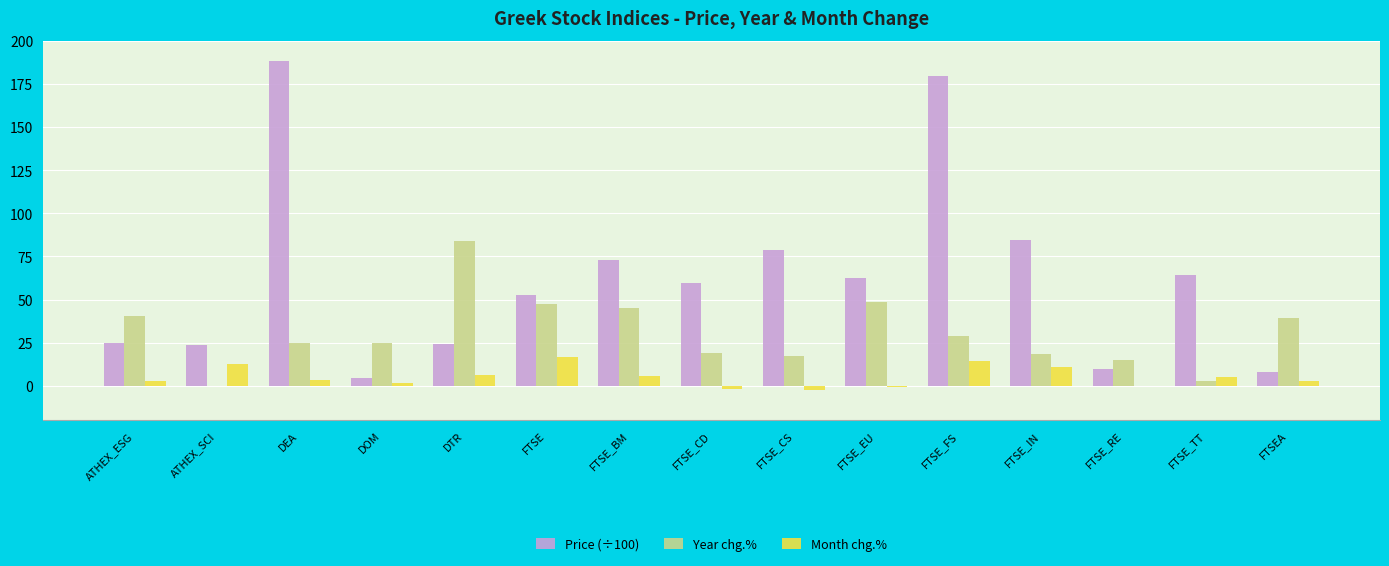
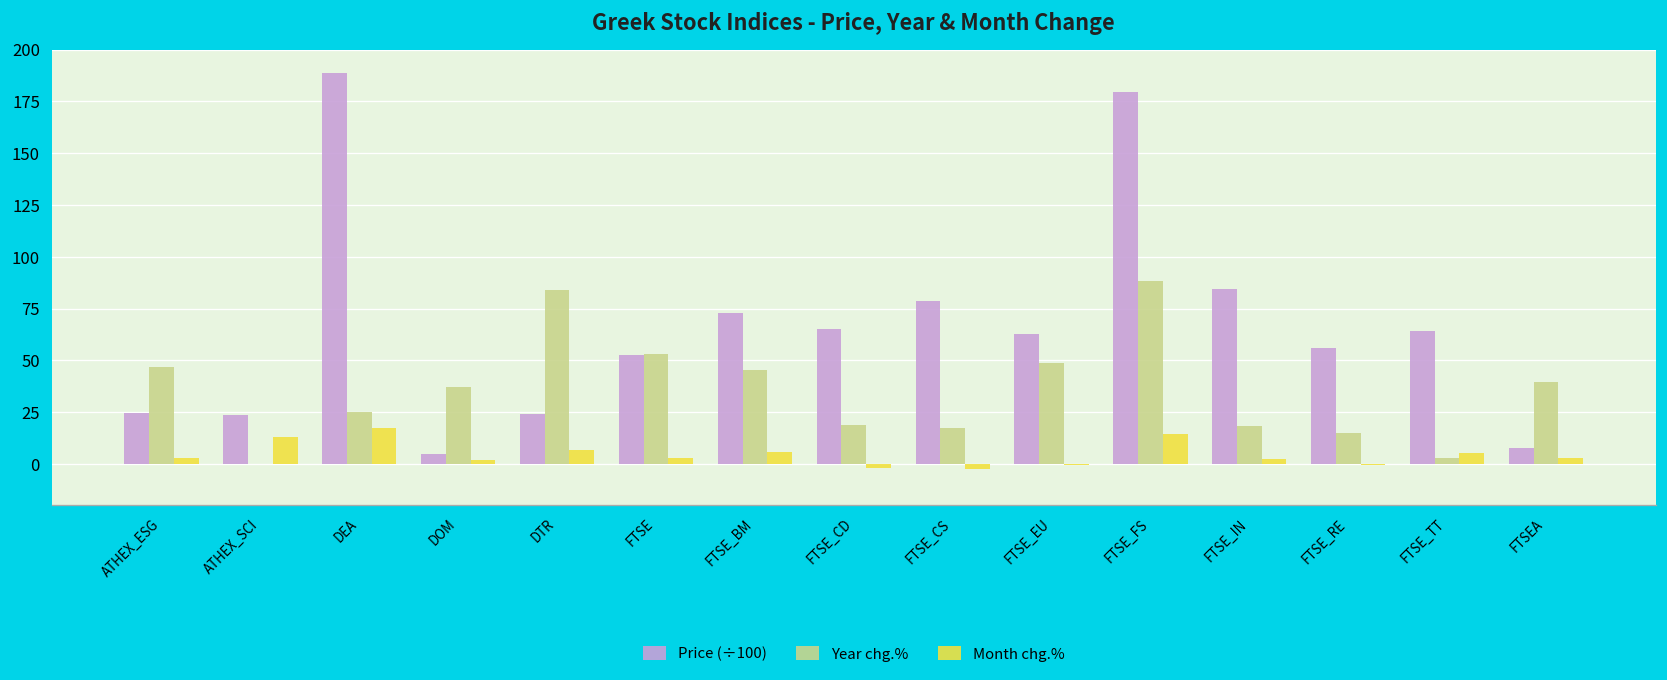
Year chg.%, ATHEX_ESG: 40 -> 47
Month chg.%, DEA: 3 -> 17
Year chg.%, DOM: 25 -> 37
Year chg.%, FTSE: 48 -> 53
Month chg.%, FTSE: 17 -> 3
Price (÷100), FTSE_CD: 60 -> 65
Year chg.%, FTSE_FS: 29 -> 88
Month chg.%, FTSE_IN: 11 -> 2
Price (÷100), FTSE_RE: 10 -> 56
